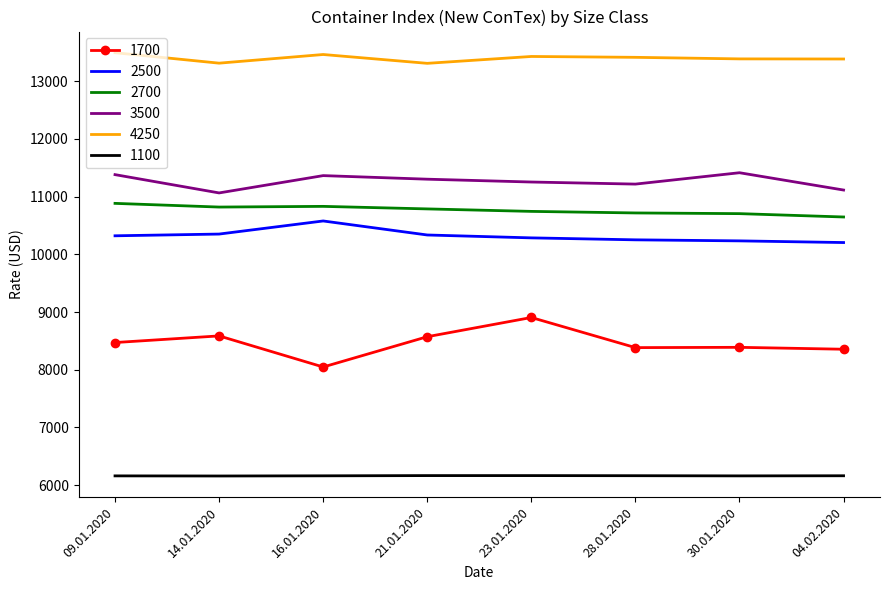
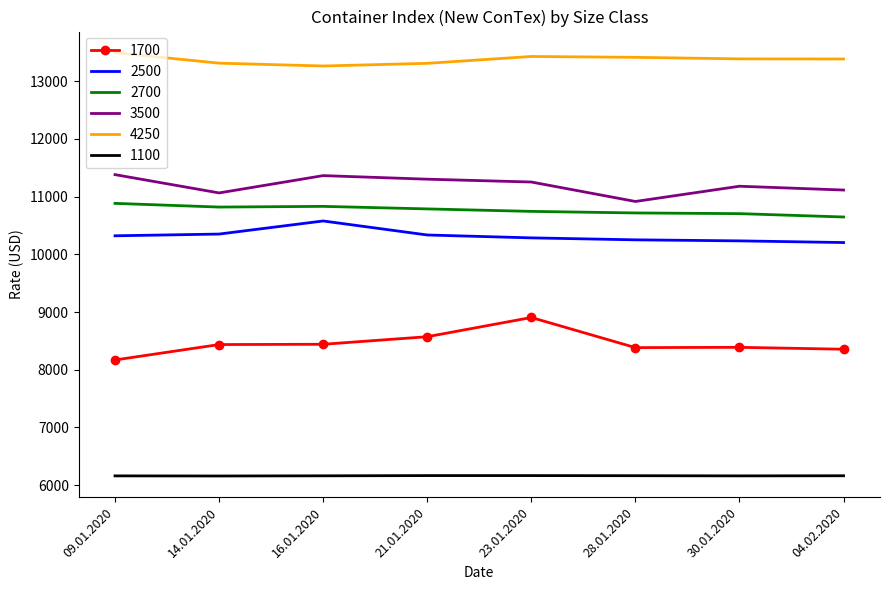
1700, 09.01.2020: 8500 -> 8200
1700, 14.01.2020: 8600 -> 8400
1700, 16.01.2020: 8000 -> 8400
4250, 16.01.2020: 13500 -> 13300
3500, 28.01.2020: 11200 -> 10900
3500, 30.01.2020: 11400 -> 11200
